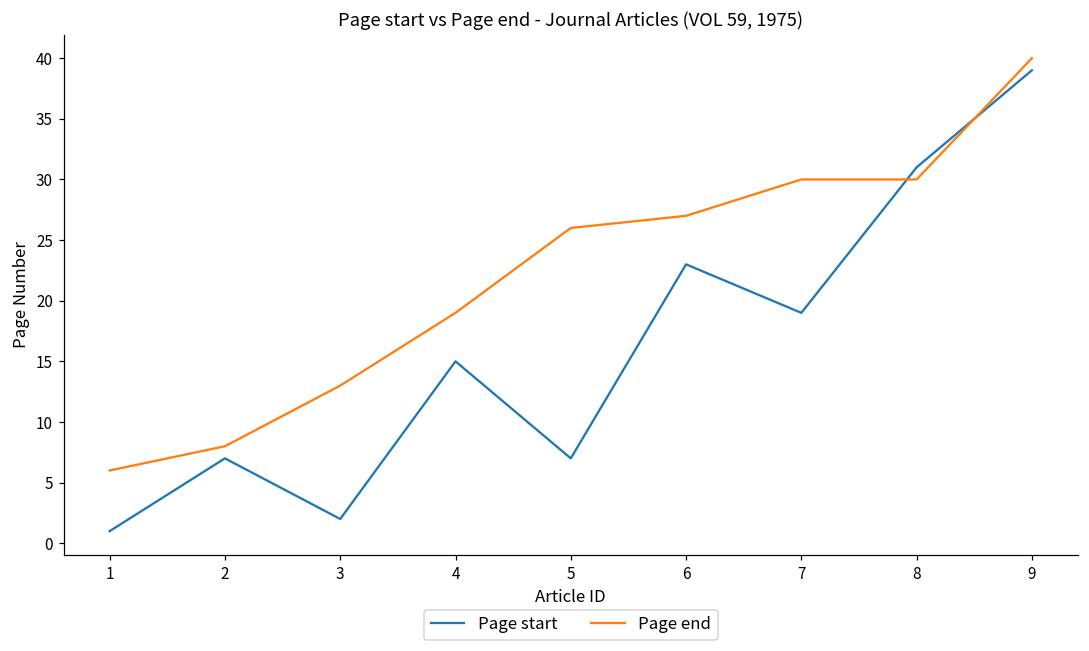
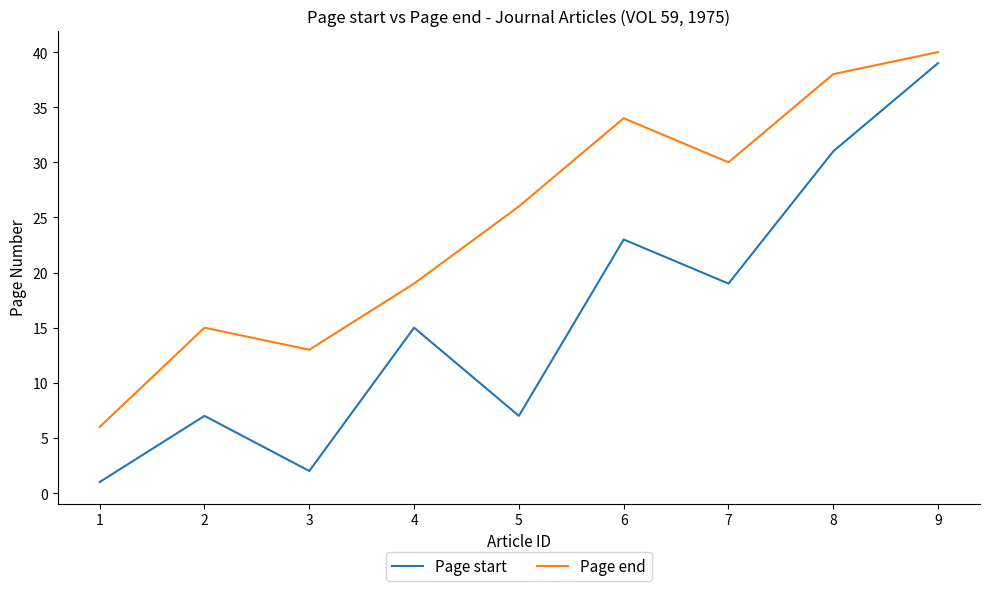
Page end, 2: 8 -> 15
Page end, 6: 27 -> 34
Page end, 8: 30 -> 38
